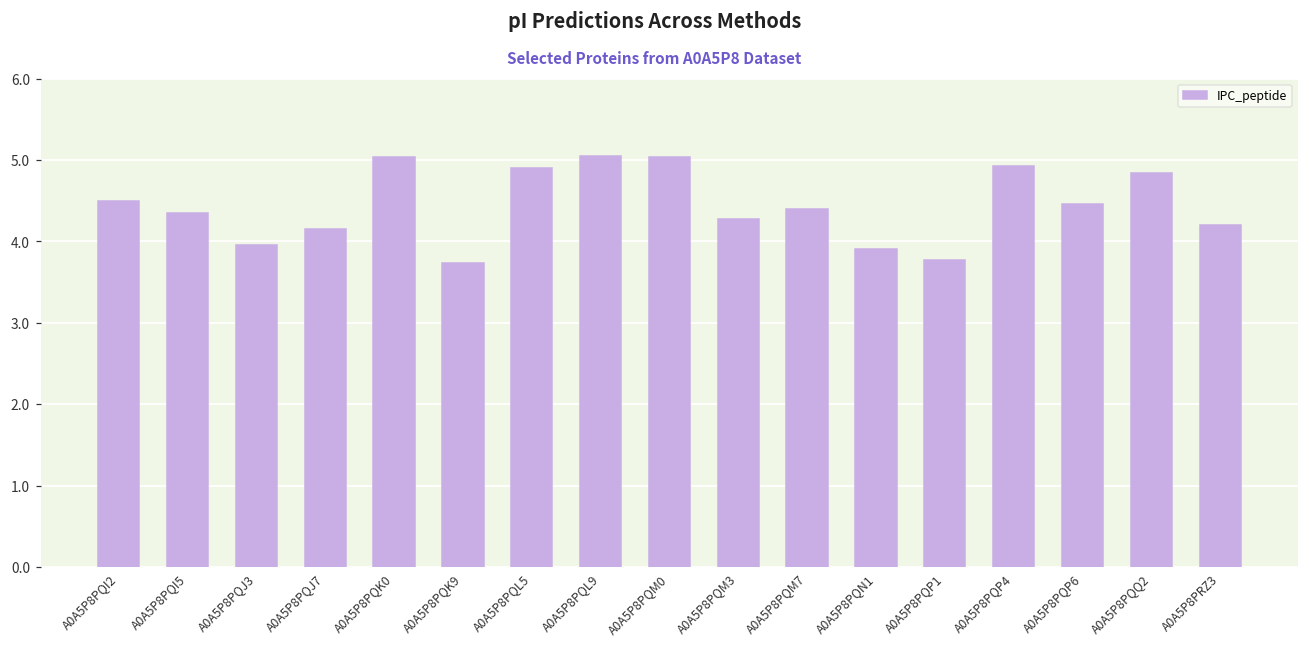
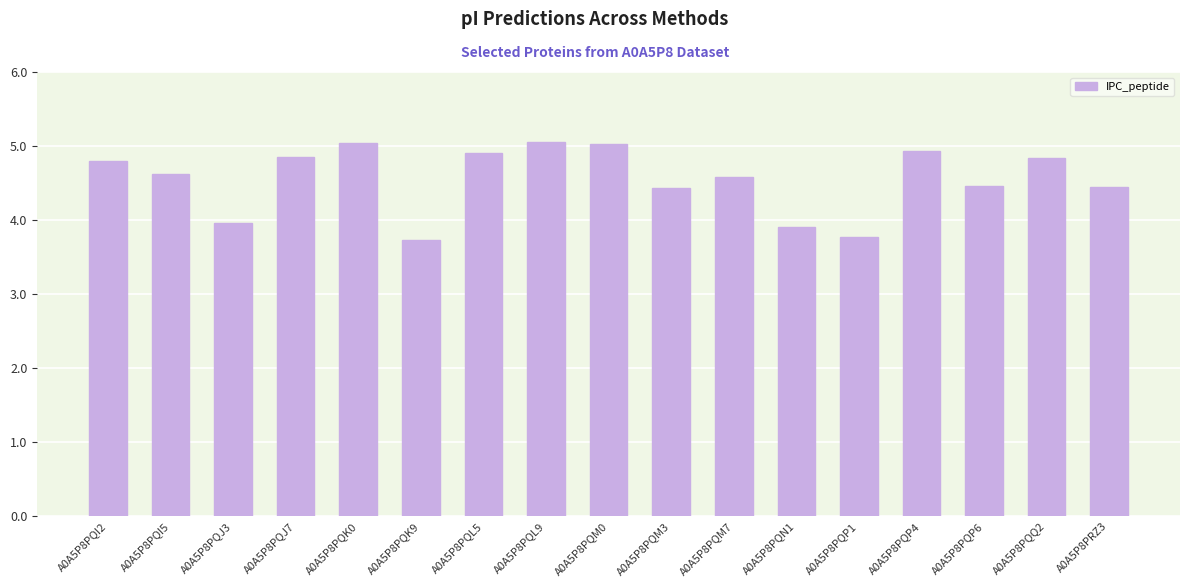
A0A5P8PQI2: 4.5 -> 4.8
A0A5P8PQI5: 4.3 -> 4.6
A0A5P8PQJ7: 4.1 -> 4.9
A0A5P8PQM3: 4.3 -> 4.4
A0A5P8PQM7: 4.4 -> 4.6
A0A5P8PRZ3: 4.2 -> 4.4
